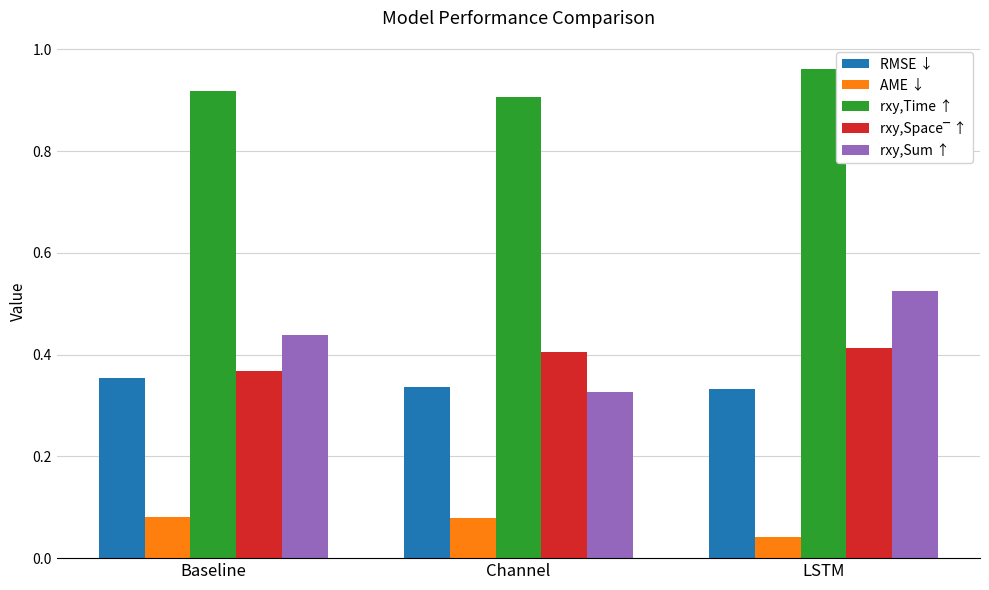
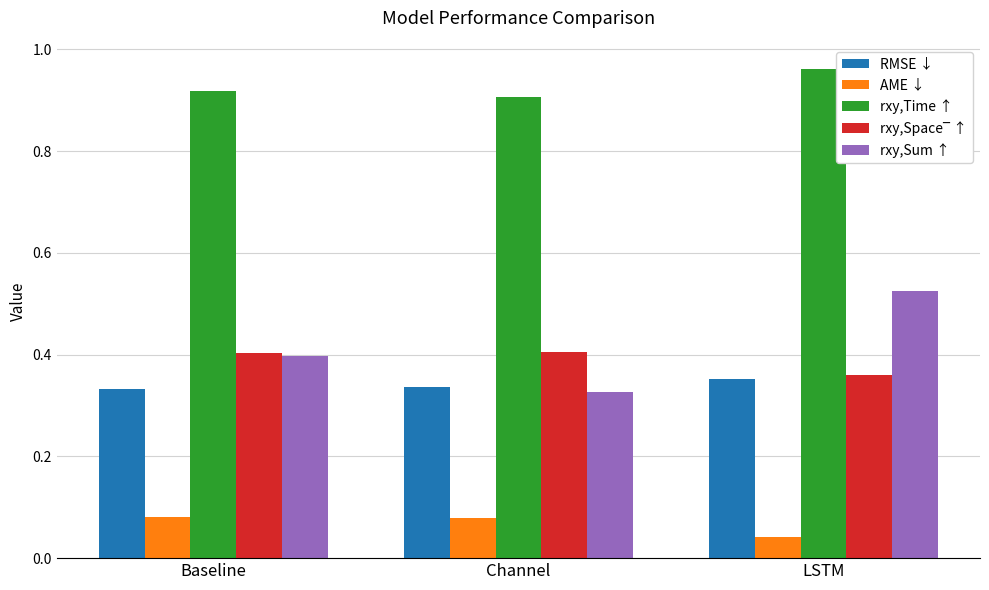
RMSE ↓, Baseline: 0.35 -> 0.33
rxy,Space‾ ↑, Baseline: 0.37 -> 0.40
rxy,Sum ↑, Baseline: 0.44 -> 0.40
RMSE ↓, LSTM: 0.33 -> 0.35
rxy,Space‾ ↑, LSTM: 0.41 -> 0.36
